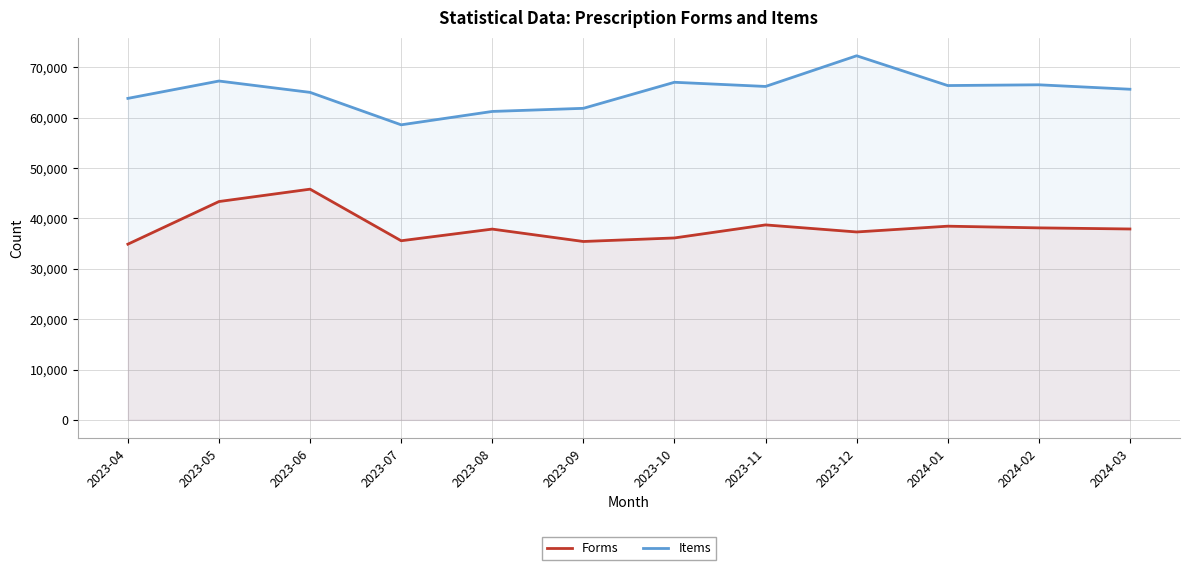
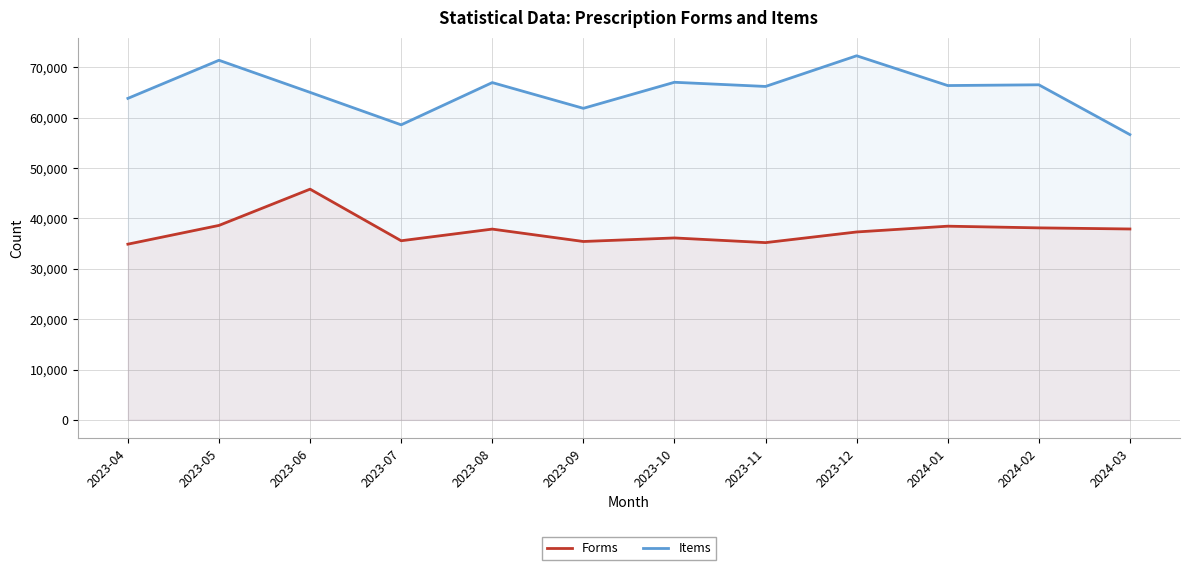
Forms, 2023-05: 43,000 -> 39,000
Items, 2023-05: 67,000 -> 71,000
Items, 2023-08: 61,000 -> 67,000
Forms, 2023-11: 39,000 -> 35,000
Items, 2024-03: 66,000 -> 57,000
